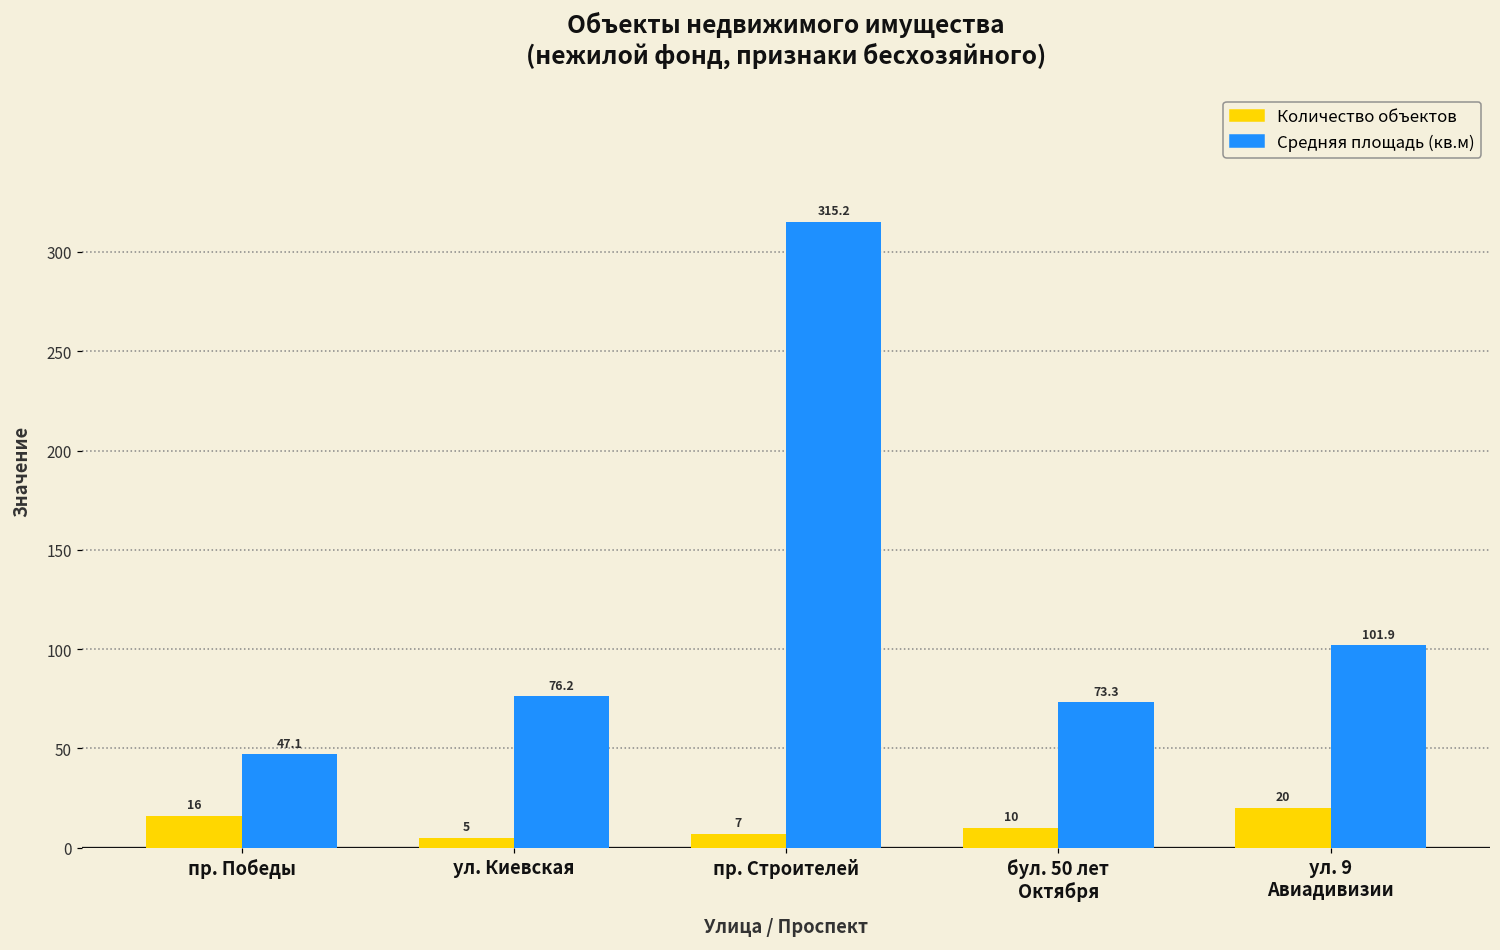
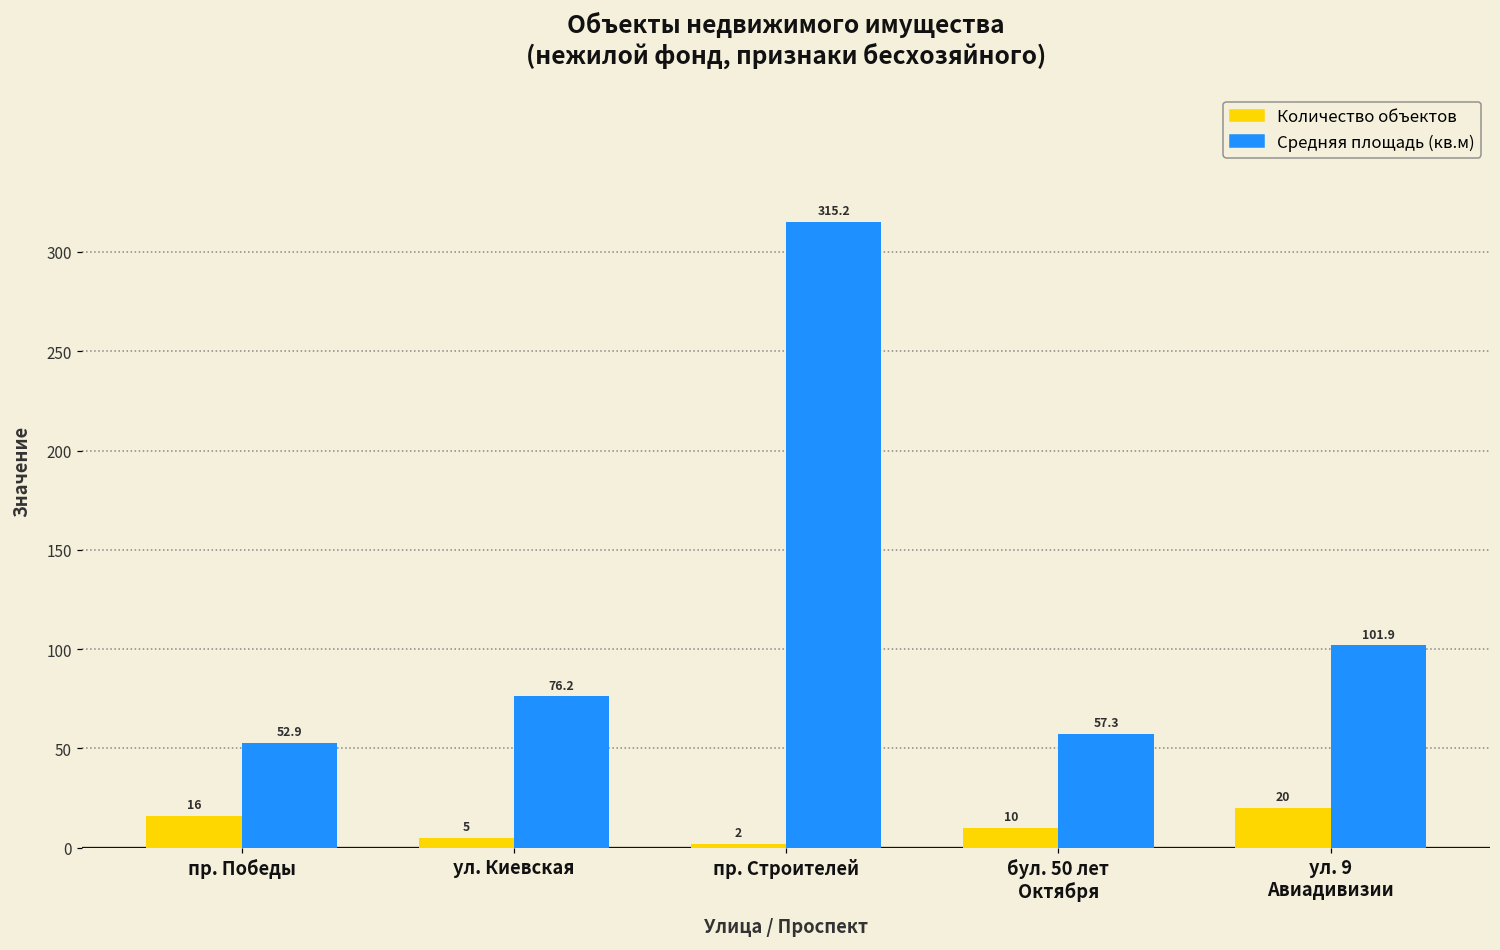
Средняя площадь (кв.м), пр. Победы: 47.1 -> 52.9
Количество объектов, пр. Строителей: 7 -> 2
Средняя площадь (кв.м), бул. 50 лет Октября: 73.3 -> 57.3
